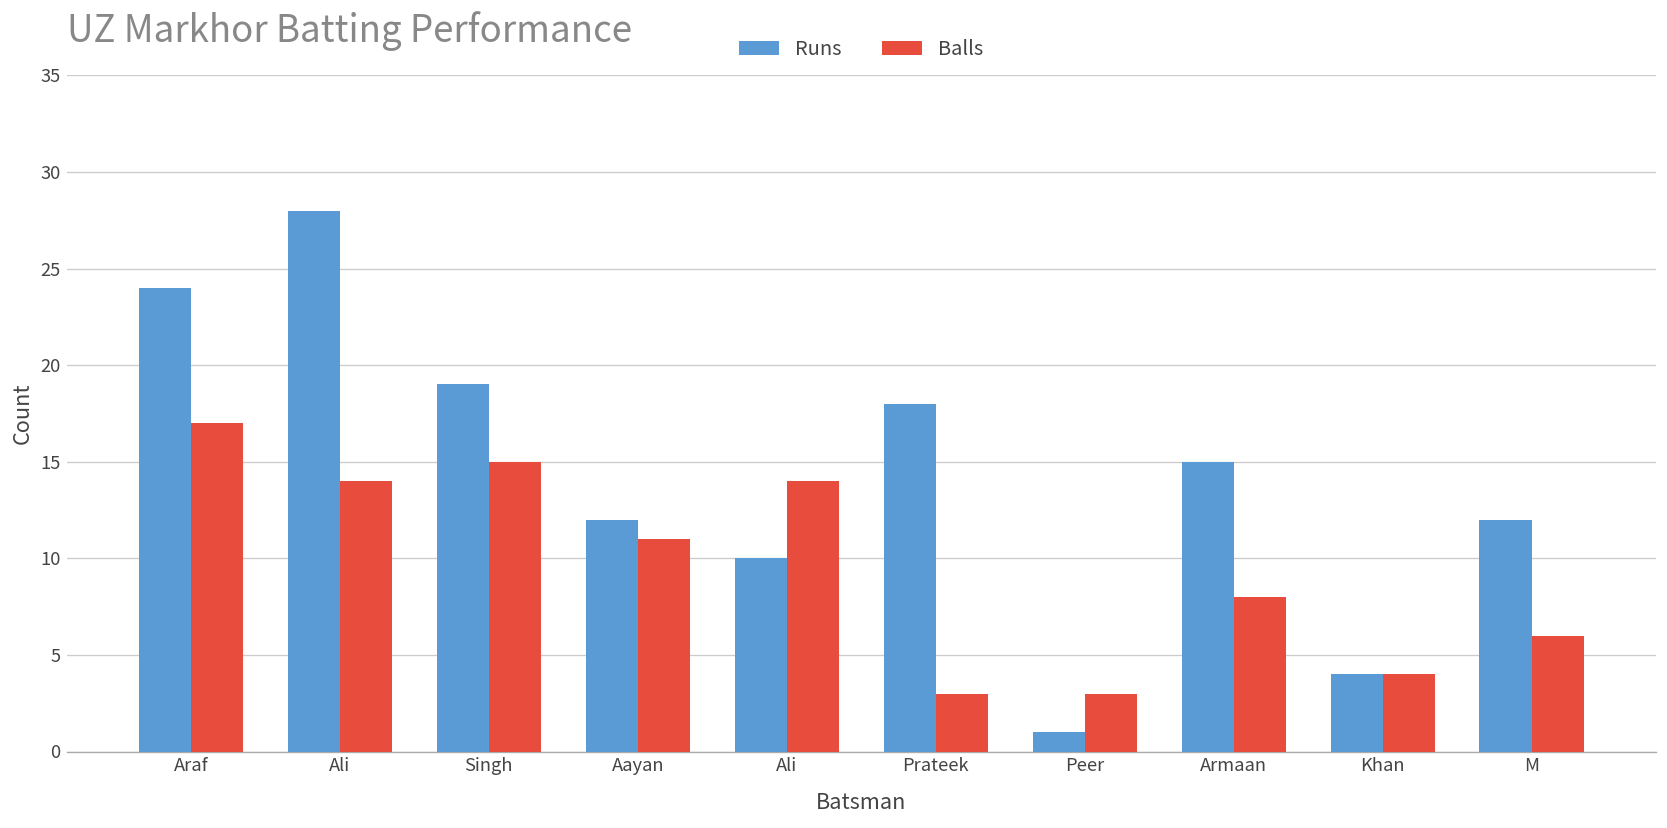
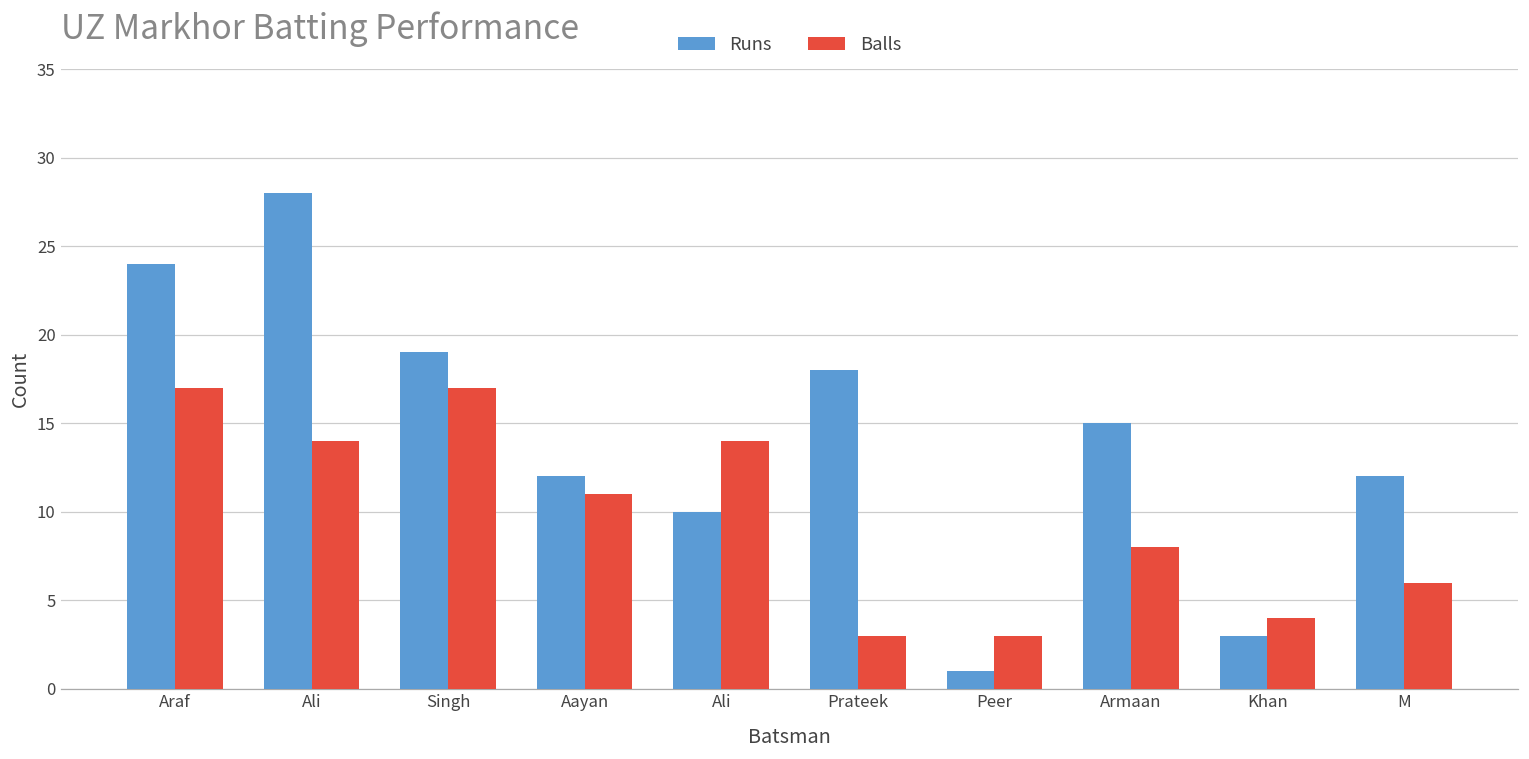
Balls, Singh: 15 -> 17
Runs, Khan: 4 -> 3
